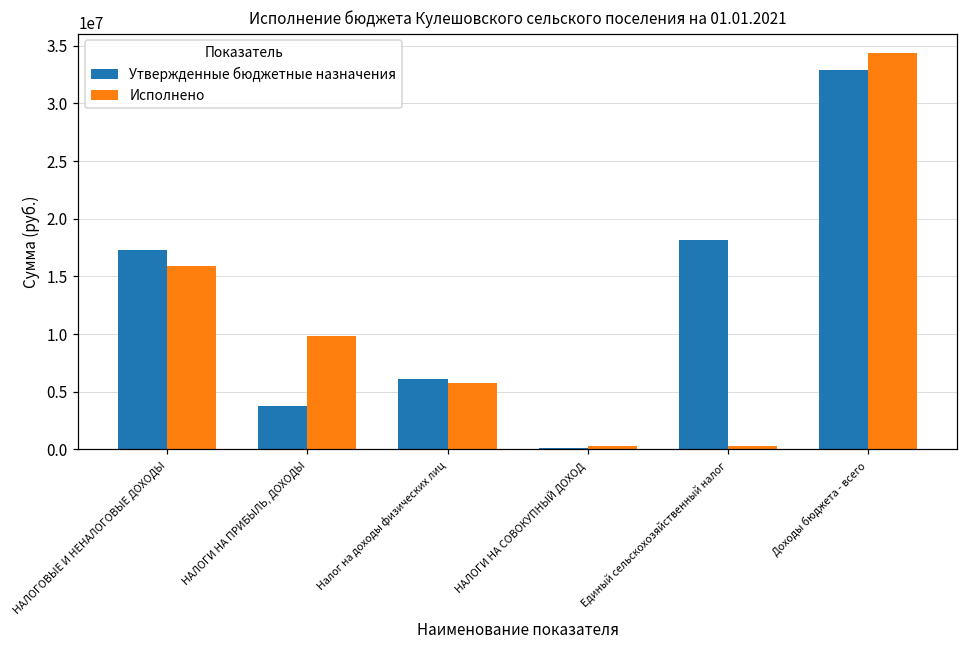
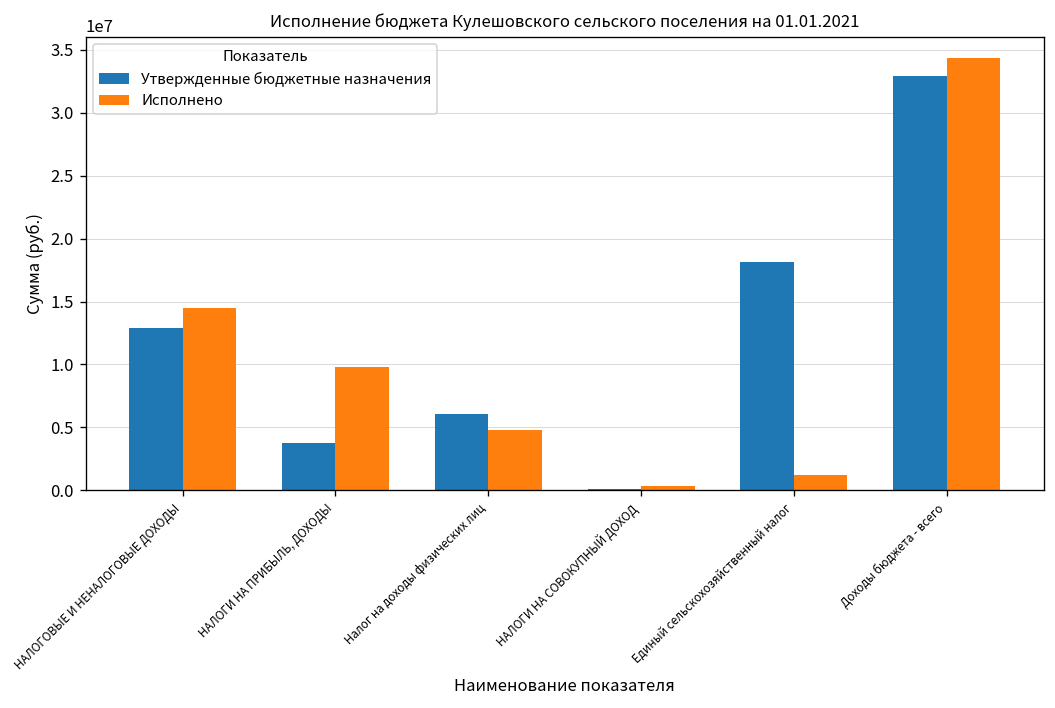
Утвержденные бюджетные назначения, НАЛОГОВЫЕ И НЕНАЛОГОВЫЕ ДОХОДЫ: 17300000 -> 12900000
Исполнено, НАЛОГОВЫЕ И НЕНАЛОГОВЫЕ ДОХОДЫ: 15900000 -> 14500000
Исполнено, Налог на доходы физических лиц: 5700000 -> 4800000
Исполнено, Единый сельскохозяйственный налог: 300000 -> 1200000
